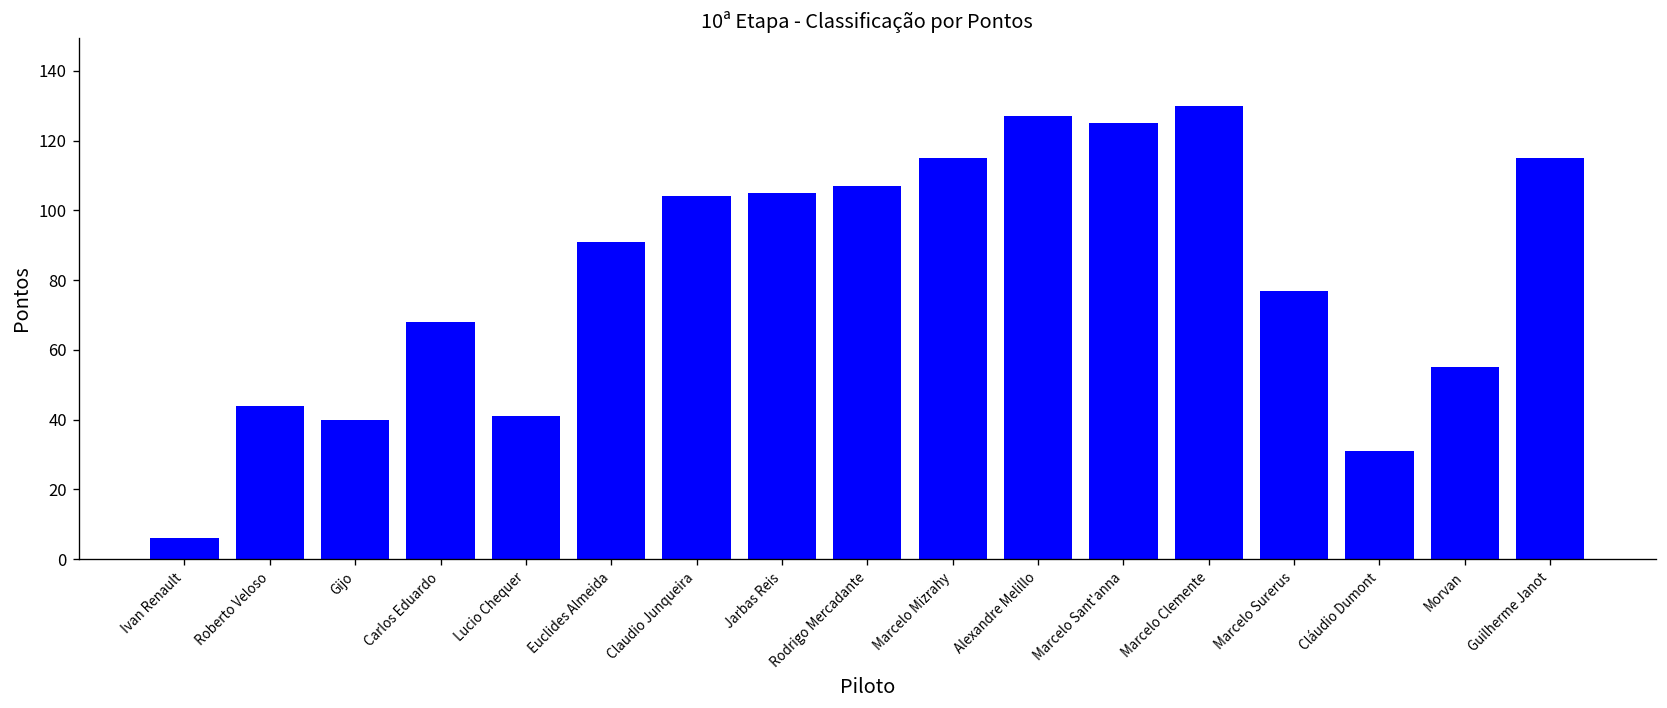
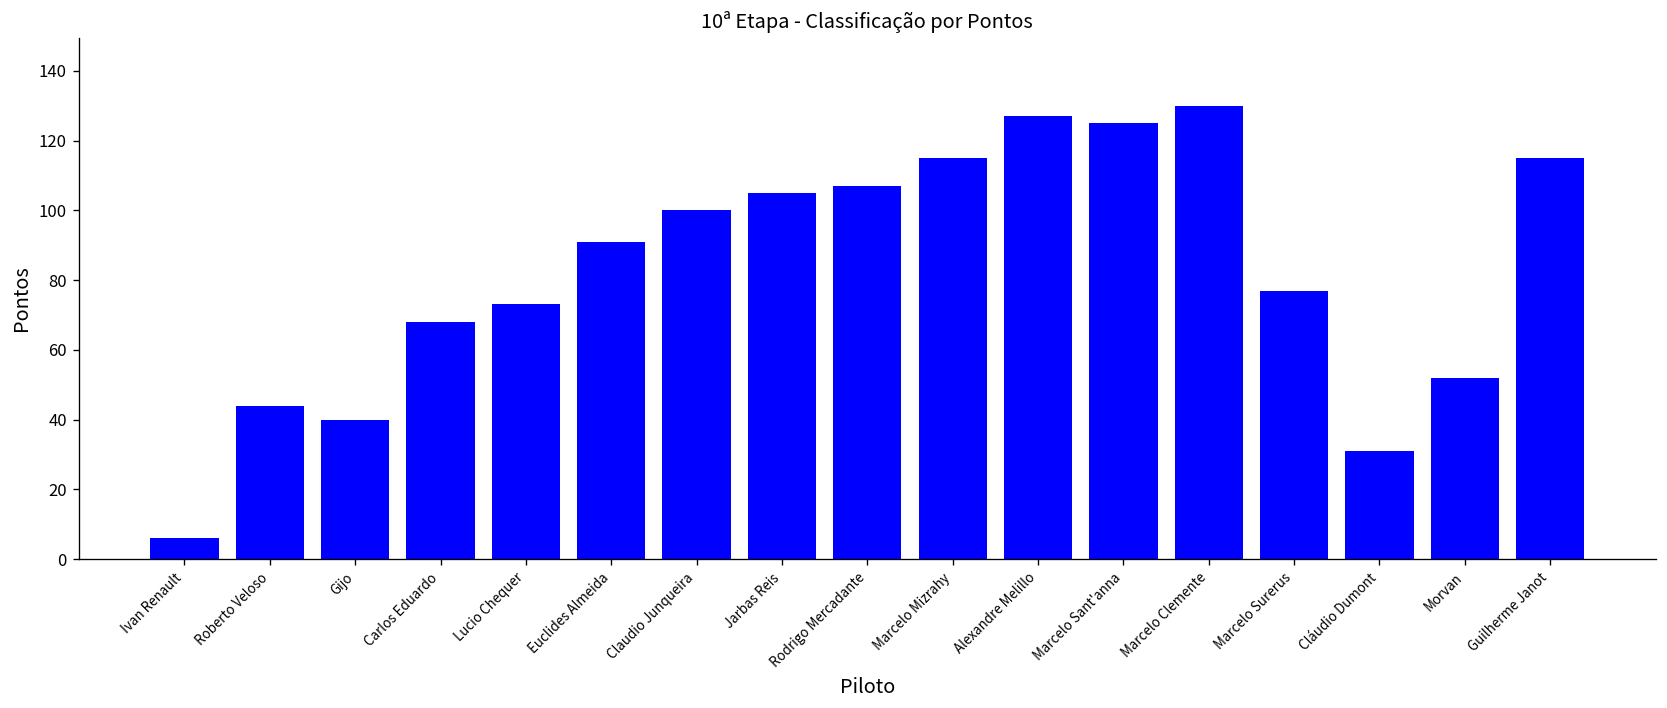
Lucio Chequer: 41 -> 73
Claudio Junqueira: 104 -> 100
Morvan: 55 -> 52
